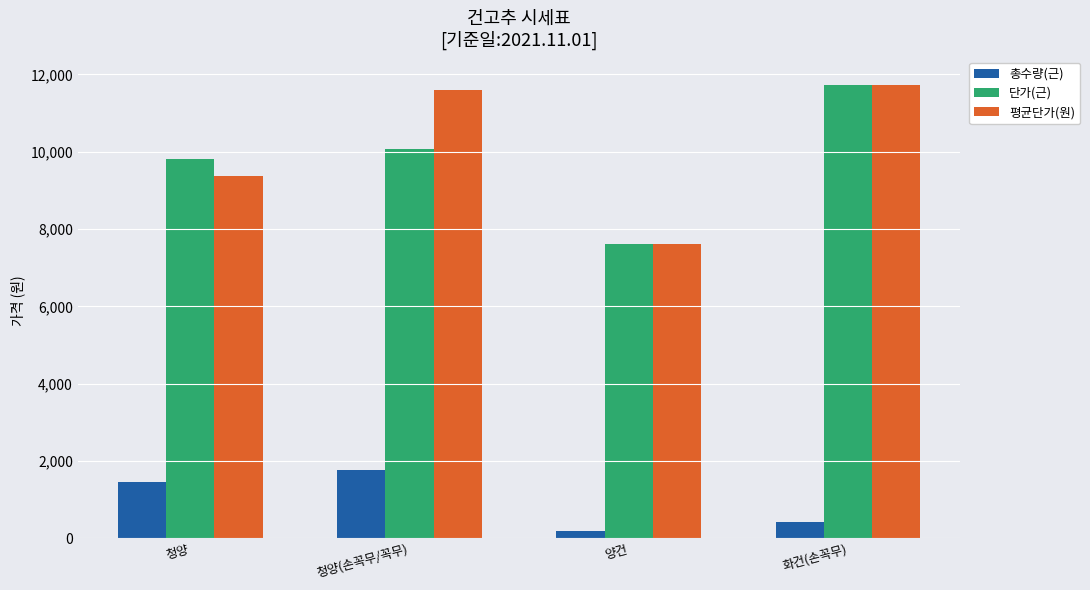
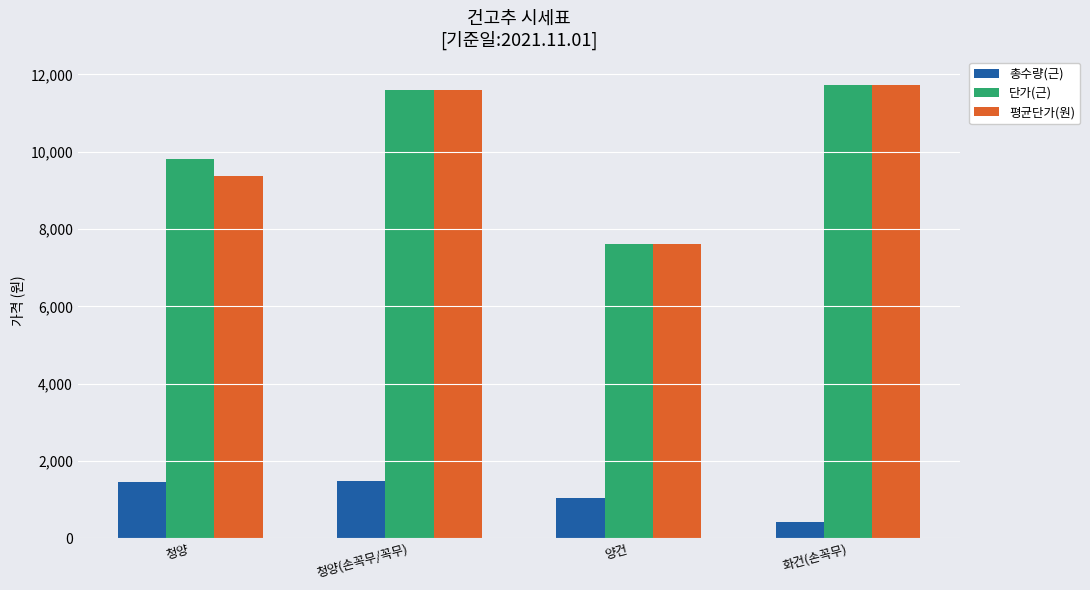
총수량(근), 청양(손꼭무/꼭무): 1,800 -> 1,500
단가(근), 청양(손꼭무/꼭무): 10,100 -> 11,600
총수량(근), 양건: 200 -> 1,000
